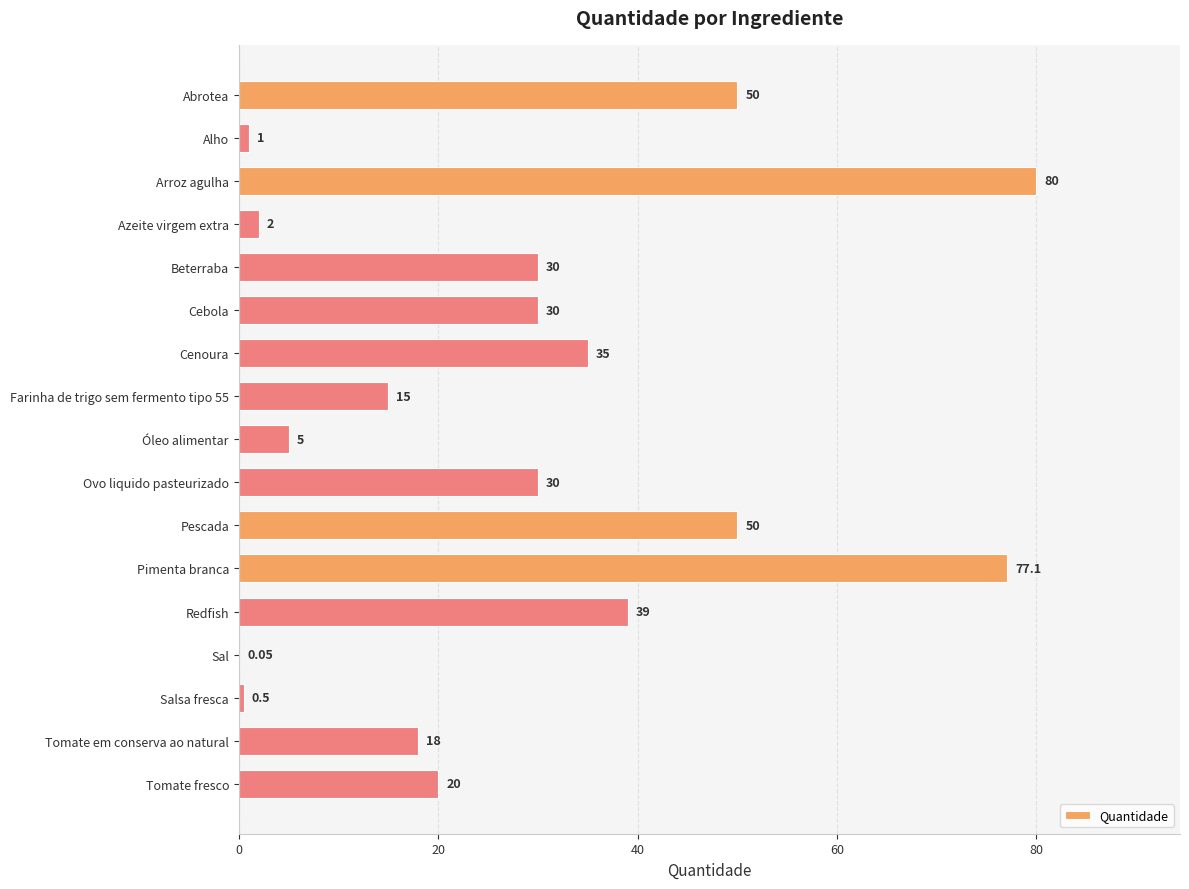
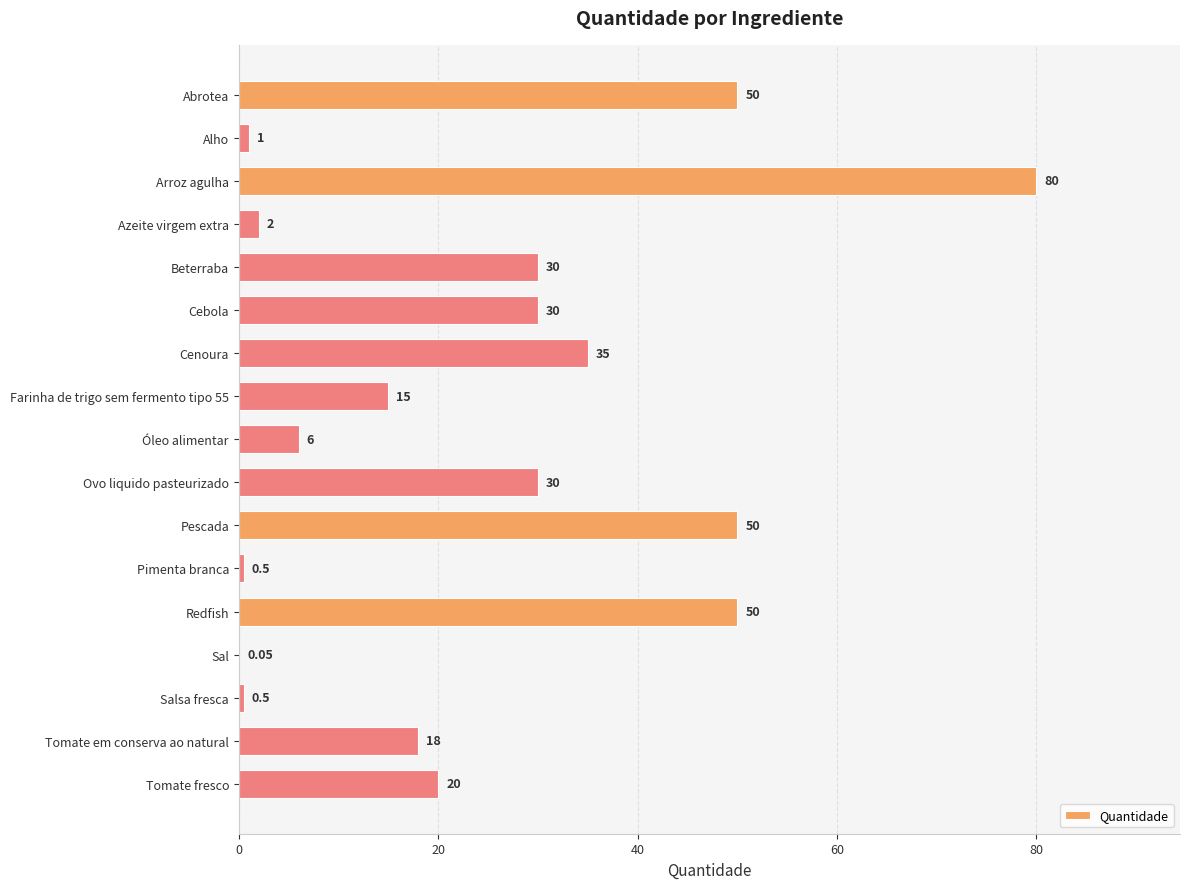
Óleo alimentar: 5 -> 6
Pimenta branca: 77.1 -> 0.5
Redfish: 39 -> 50
